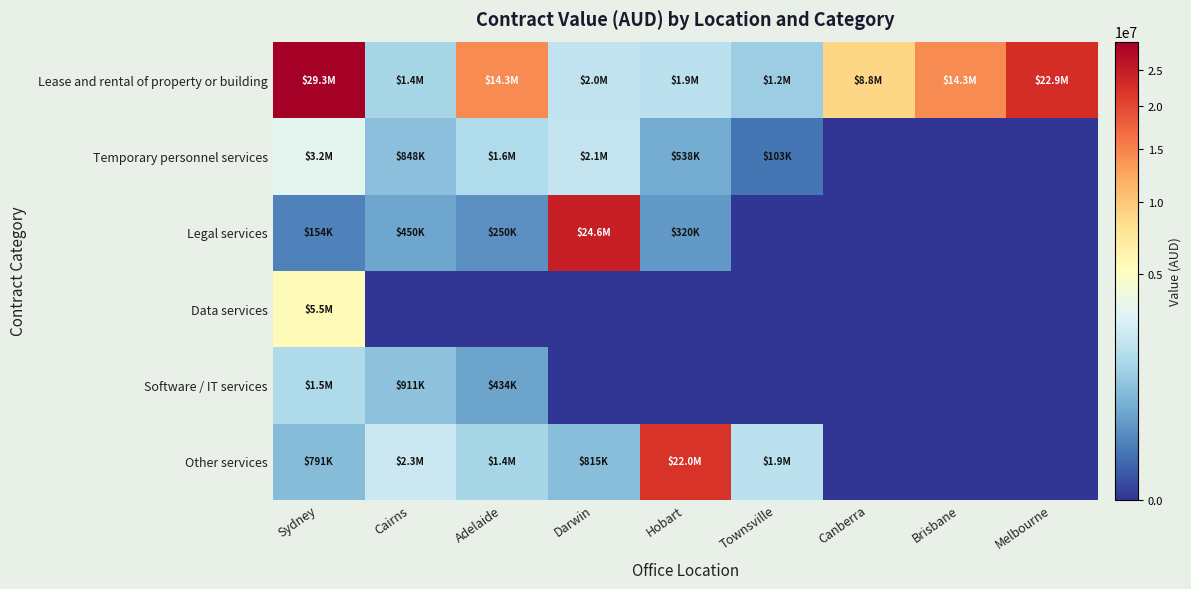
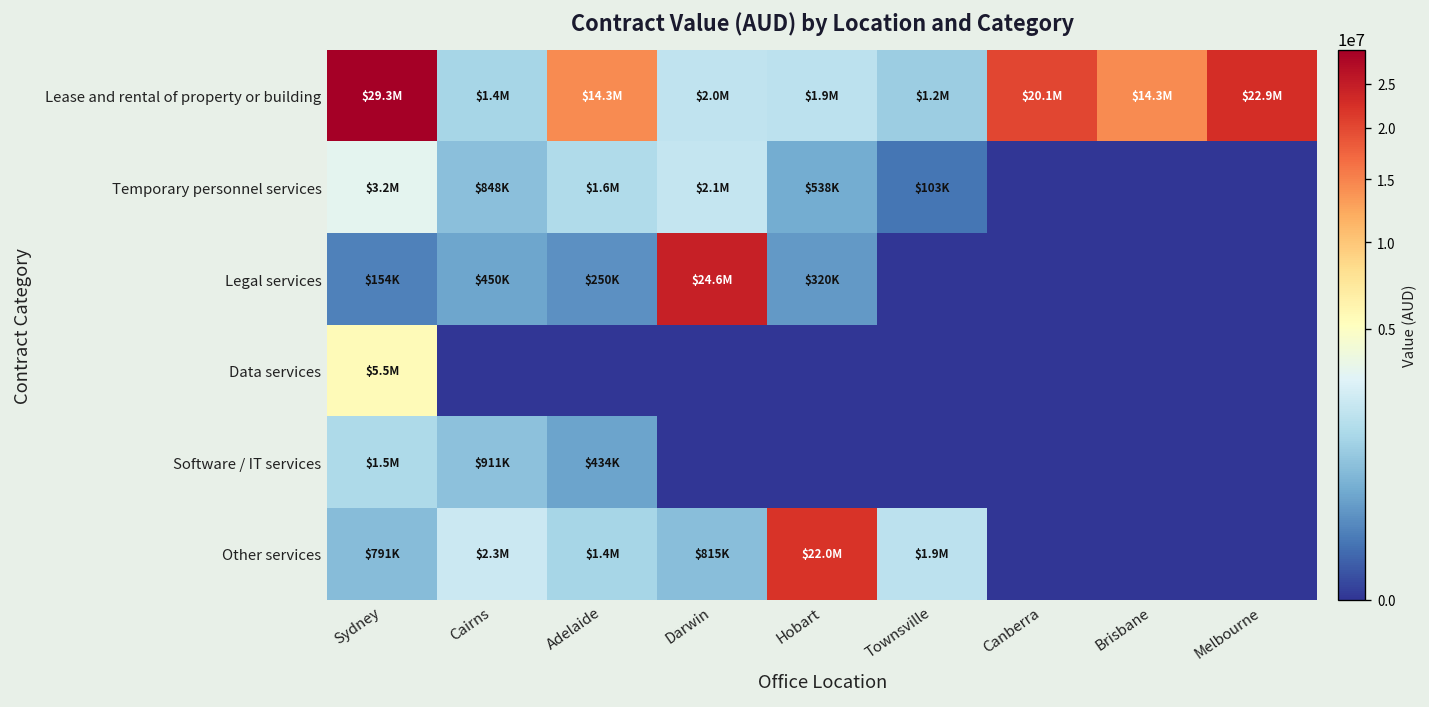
Lease and rental of property or building, Canberra: $8.8M -> $20.1M
